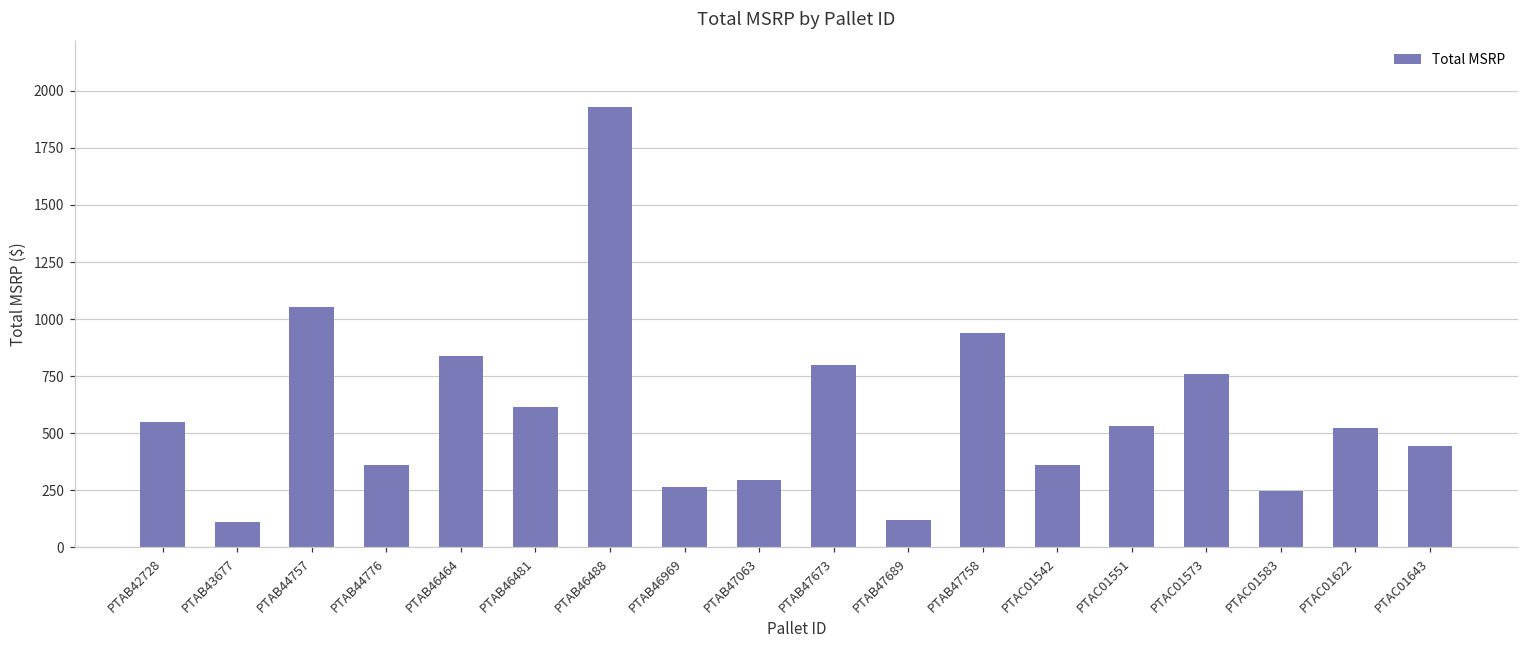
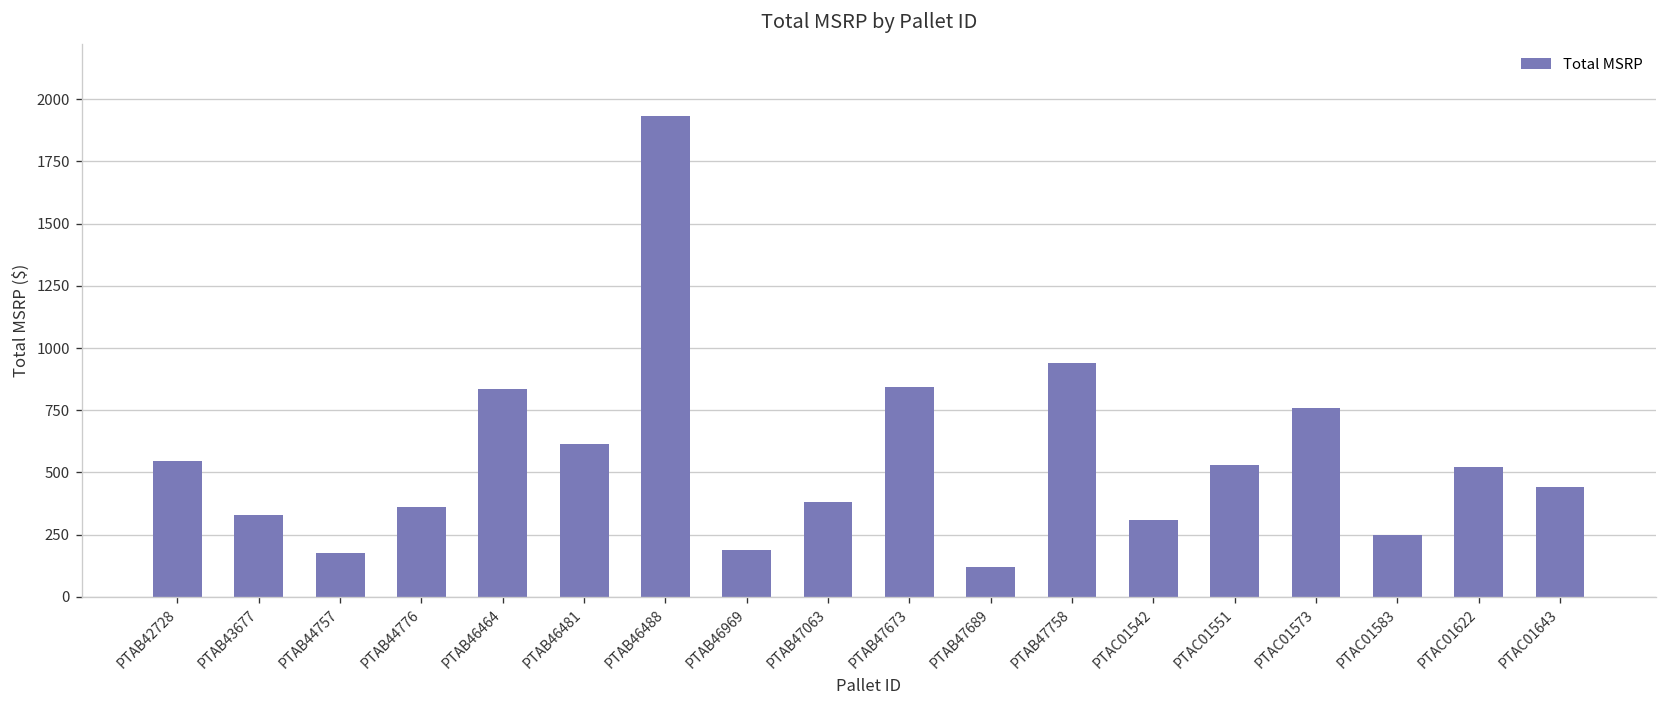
PTAB43677: 110 -> 330
PTAB44757: 1050 -> 170
PTAB46969: 260 -> 190
PTAB47063: 290 -> 380
PTAB47673: 800 -> 840
PTAC01542: 360 -> 310
